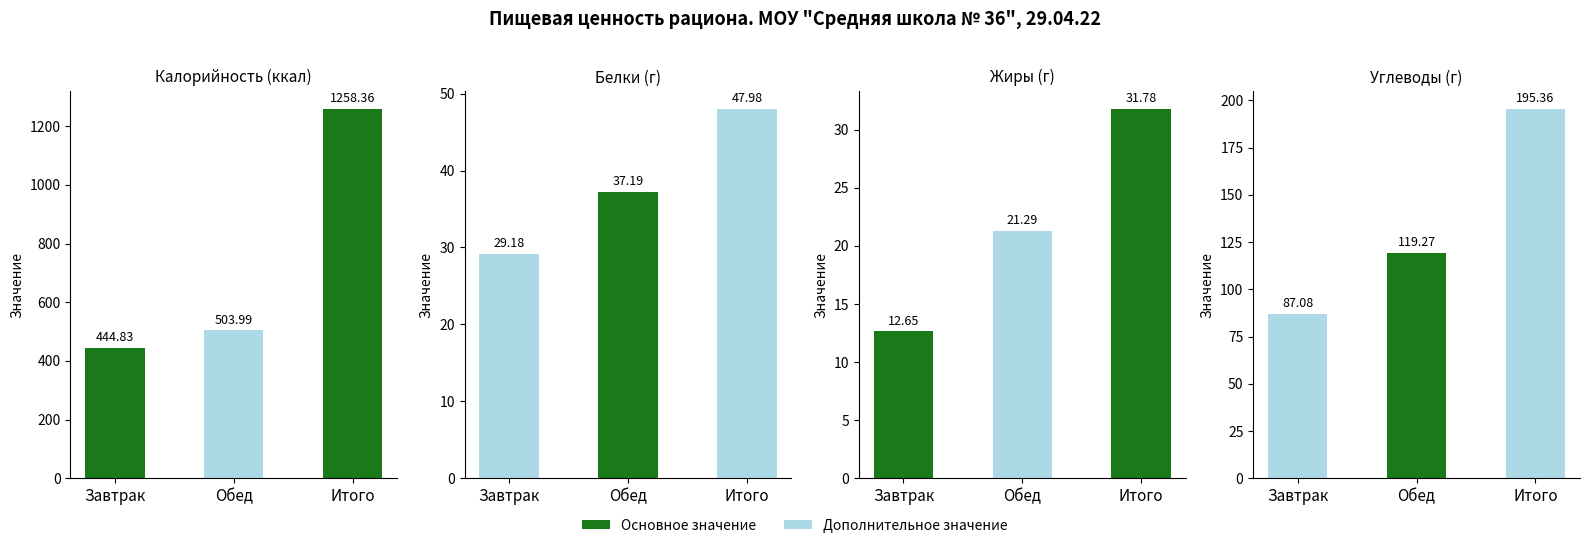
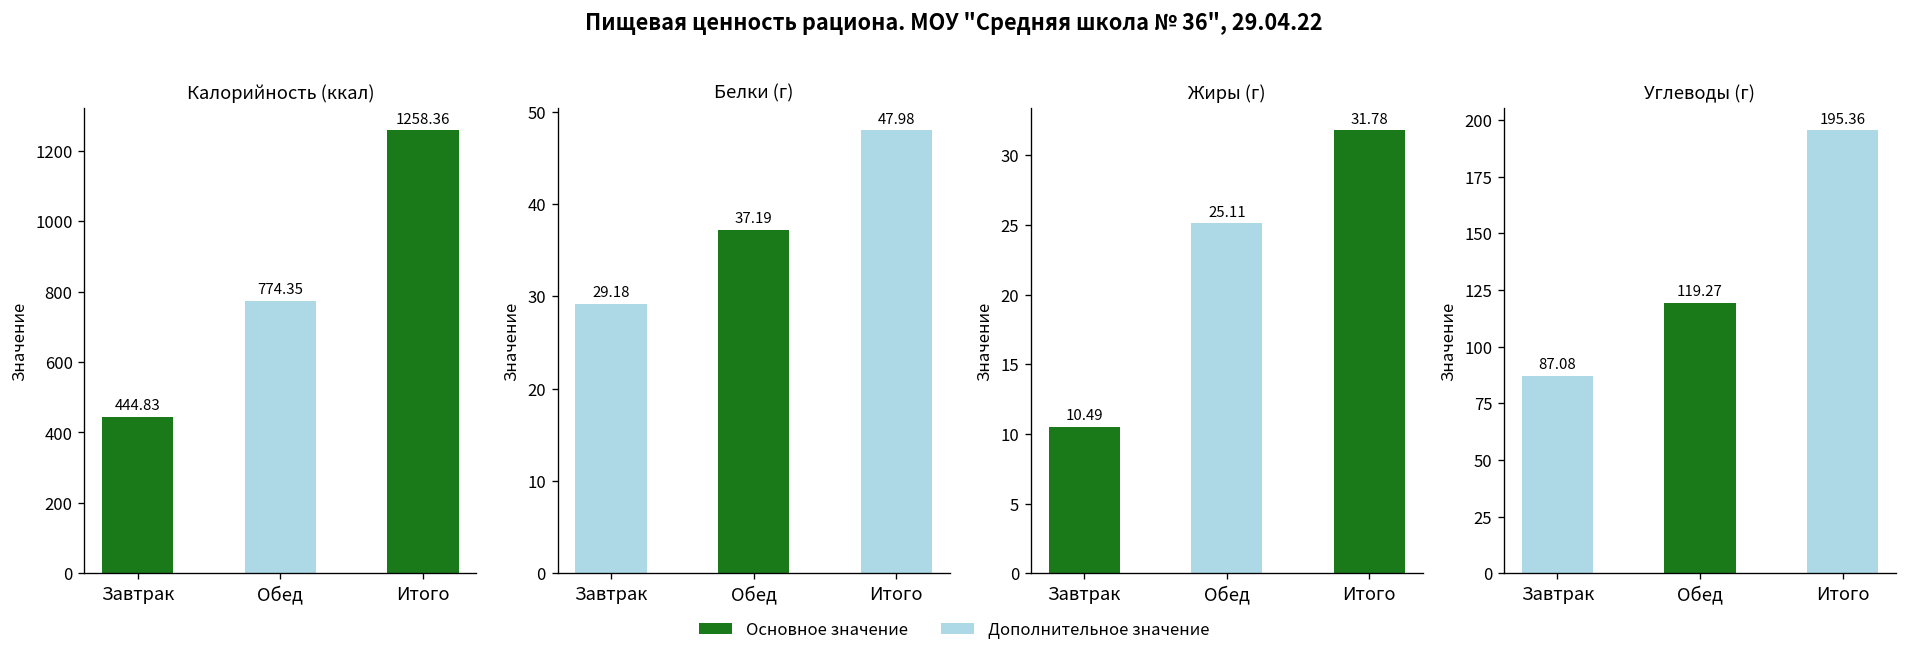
Калорийность (ккал), Обед: 503.99 -> 774.35
Жиры (г), Завтрак: 12.65 -> 10.49
Жиры (г), Обед: 21.29 -> 25.11
